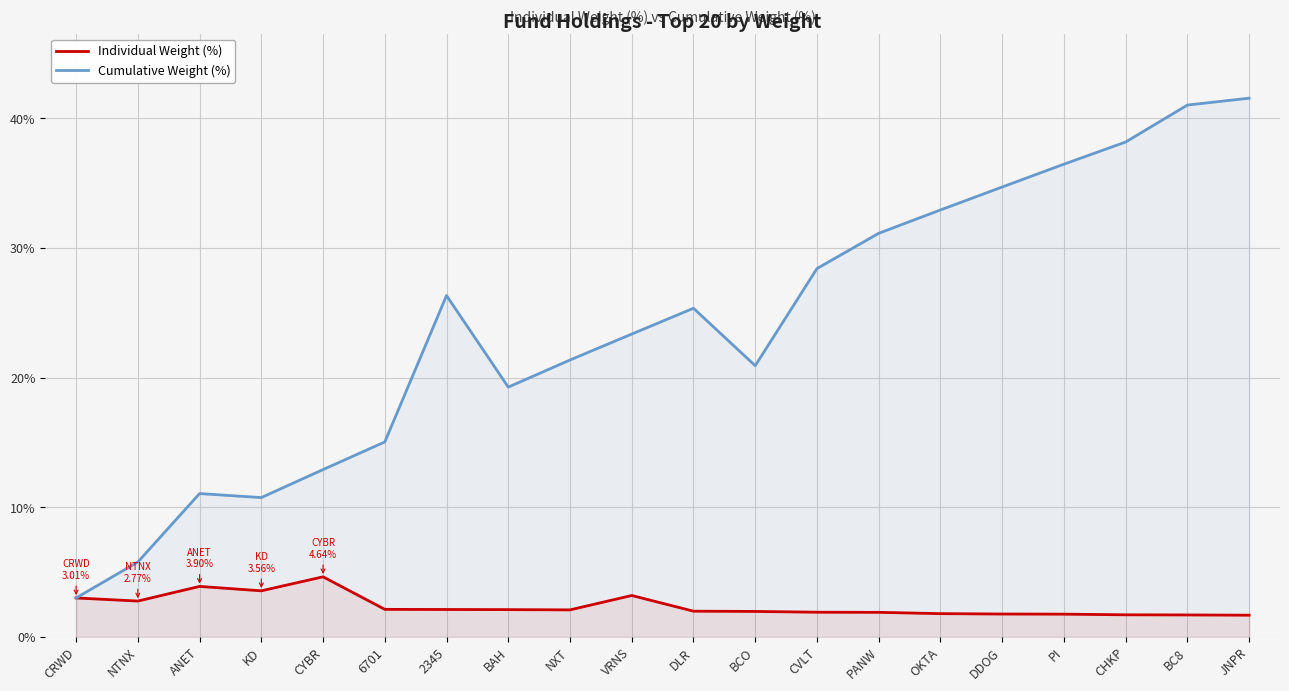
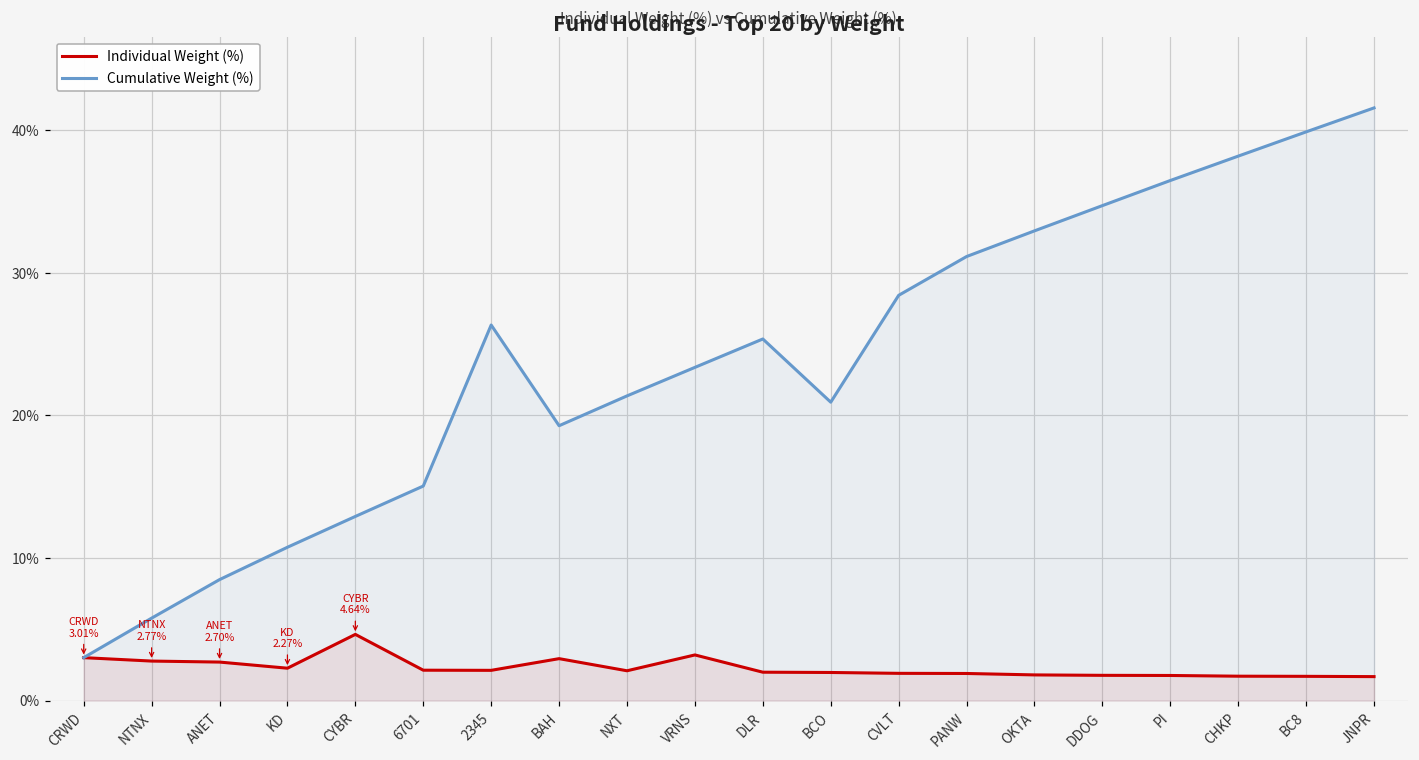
Individual Weight (%), ANET: 3.90% -> 2.70%
Cumulative Weight (%), ANET: 11.1% -> 8.5%
Individual Weight (%), KD: 3.56% -> 2.27%
Individual Weight (%), BAH: 2.1% -> 2.9%
Cumulative Weight (%), BC8: 41.0% -> 39.9%
